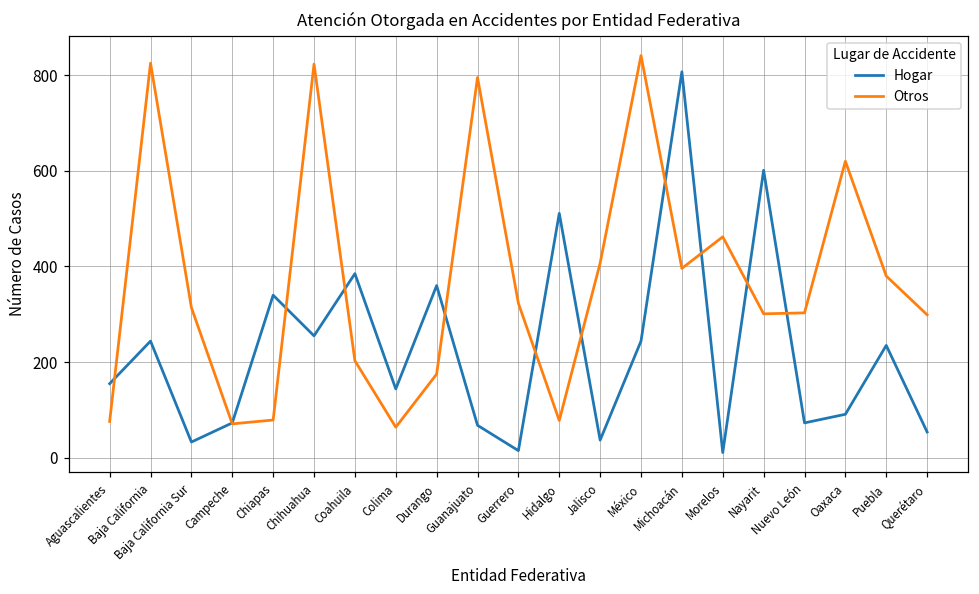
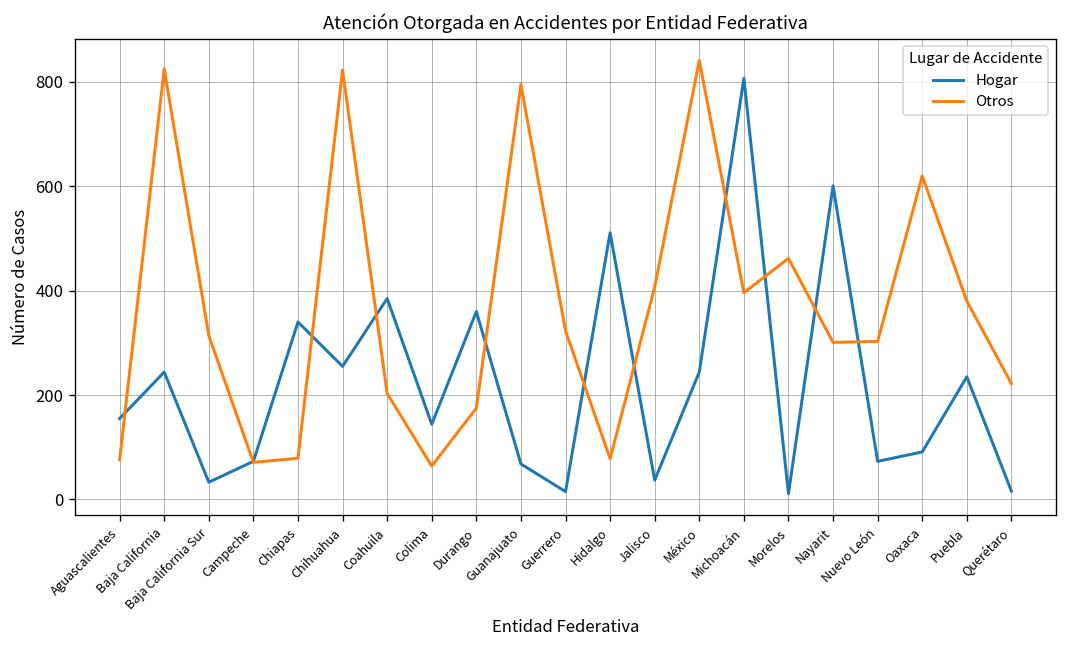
Hogar, Querétaro: 50 -> 20
Otros, Querétaro: 300 -> 220
